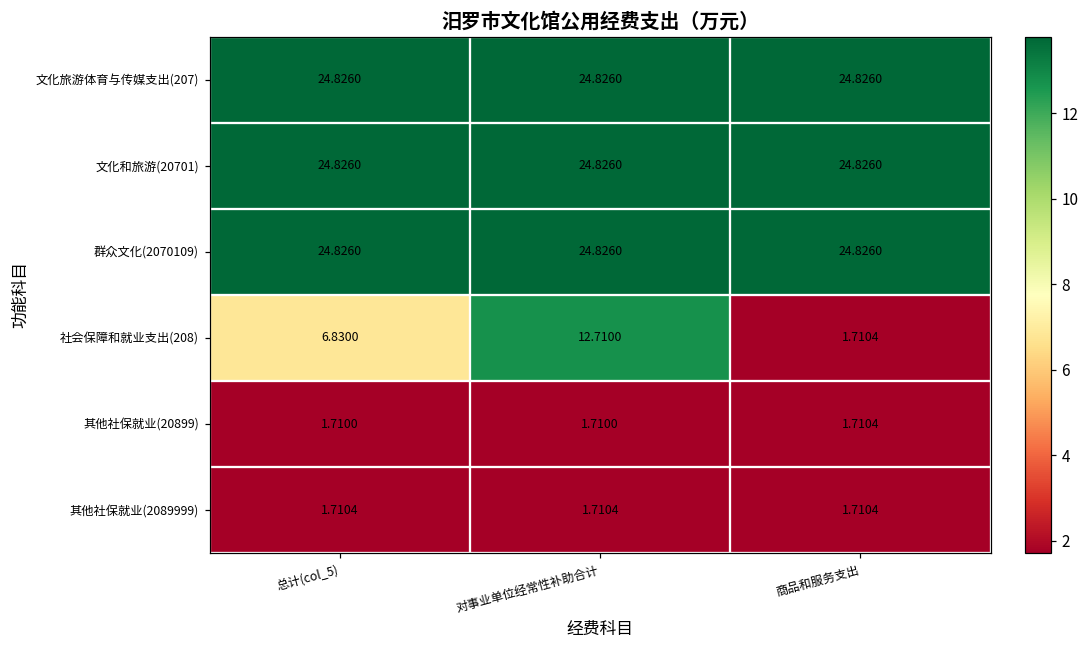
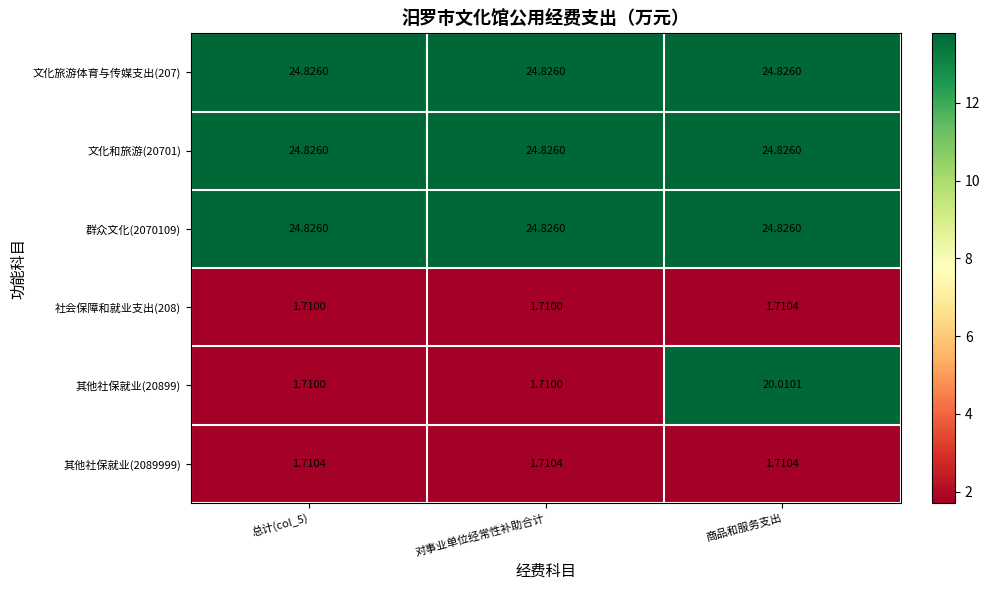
社会保障和就业支出(208), 总计(col_5): 6.8300 -> 1.7100
社会保障和就业支出(208), 对事业单位经常性补助合计: 12.7100 -> 1.7100
其他社保就业(20899), 商品和服务支出: 1.7104 -> 20.0101
